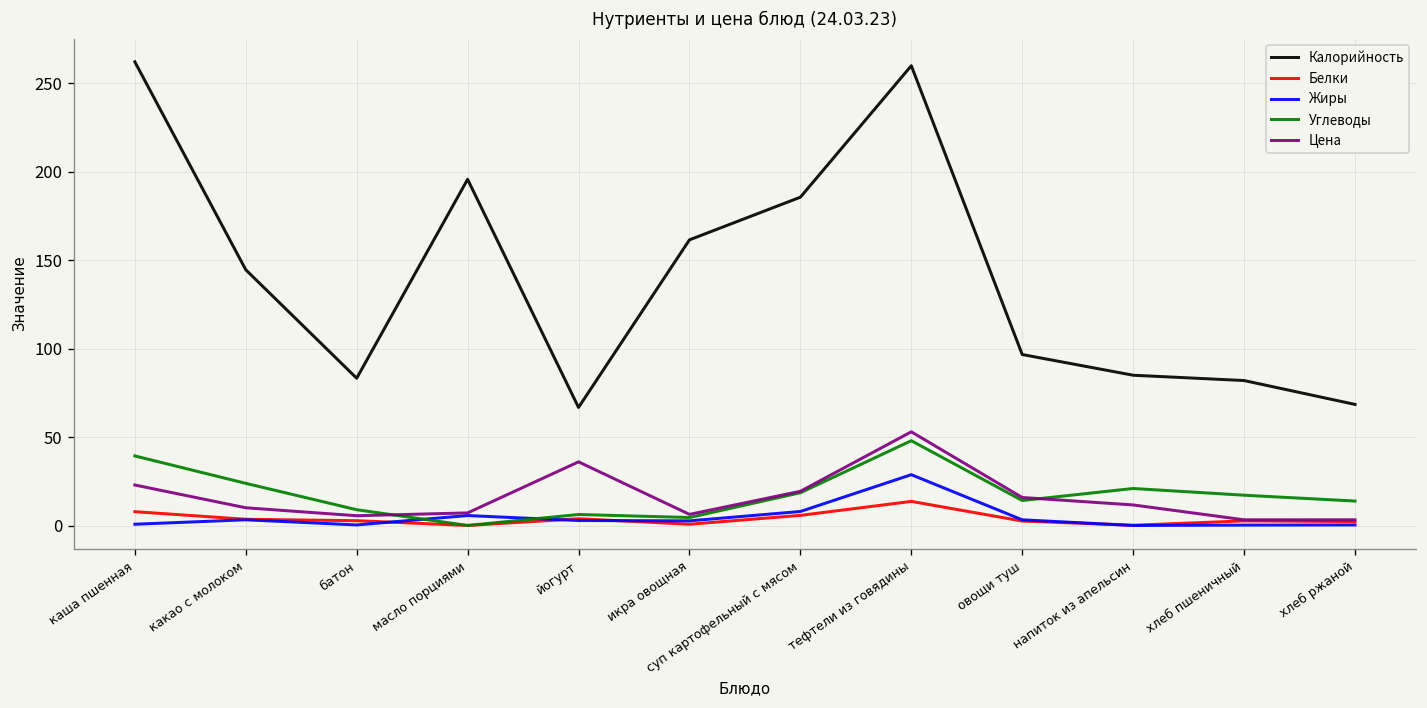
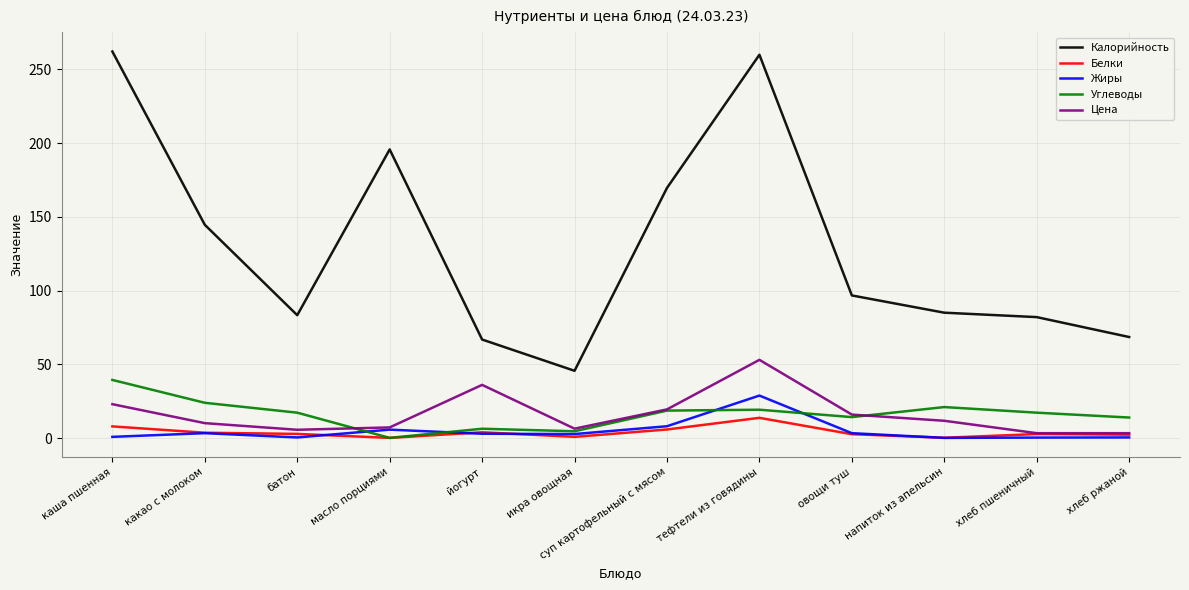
Углеводы, батон: 9 -> 17
Калорийность, икра овощная: 162 -> 46
Калорийность, суп картофельный с мясом: 186 -> 170
Углеводы, тефтели из говядины: 48 -> 19
